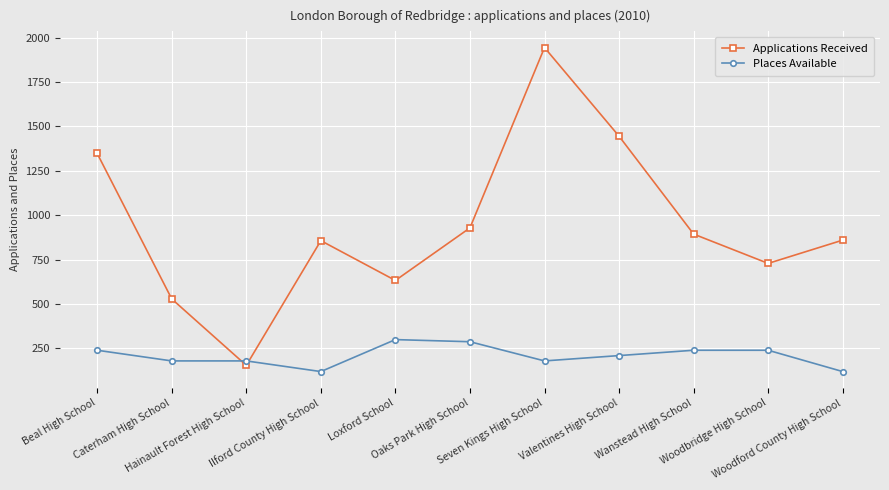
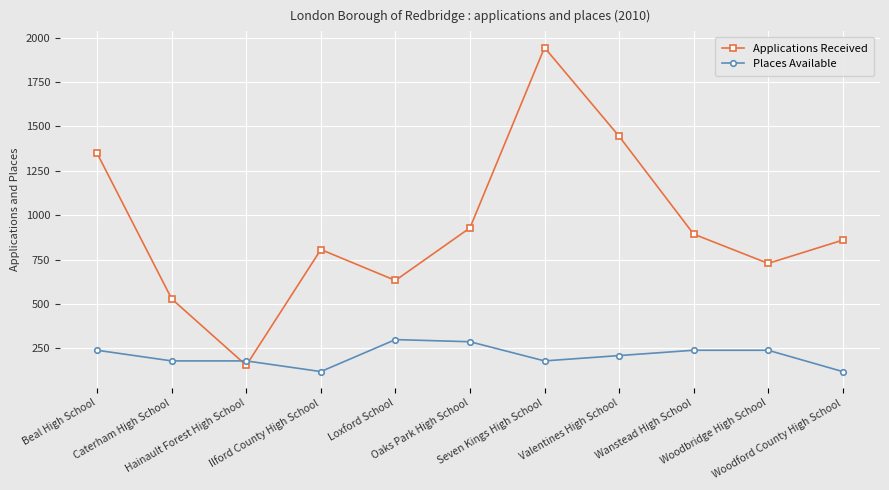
Applications Received, Ilford County High School: 860 -> 810
